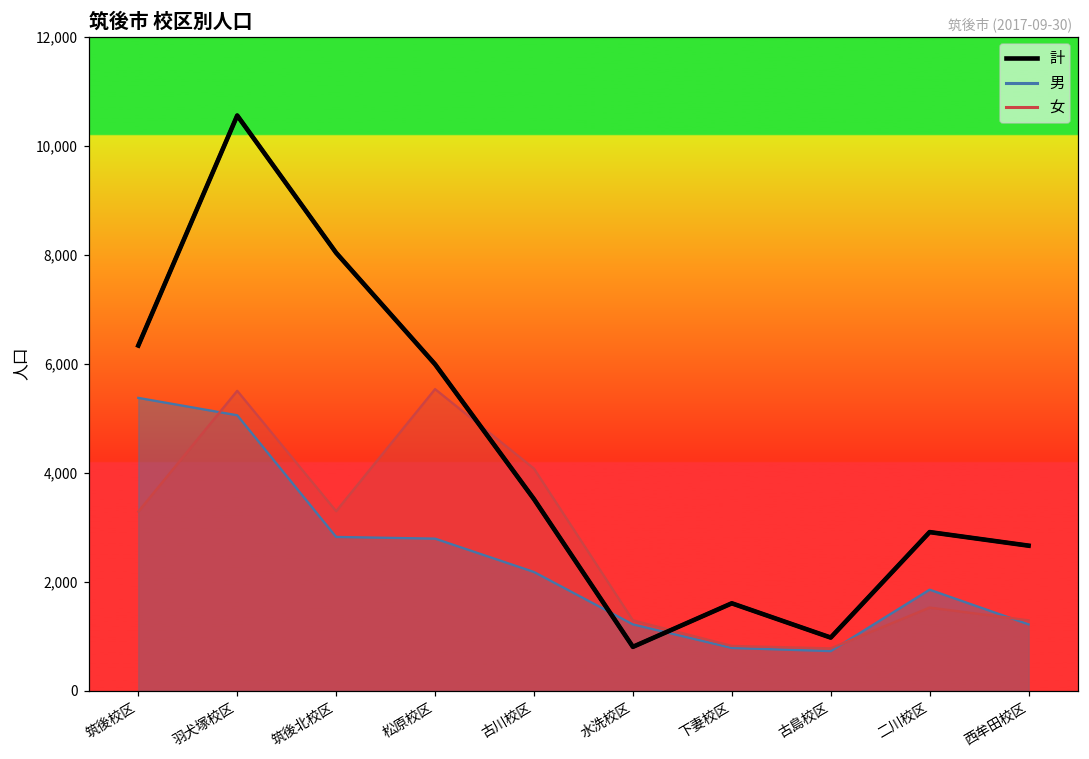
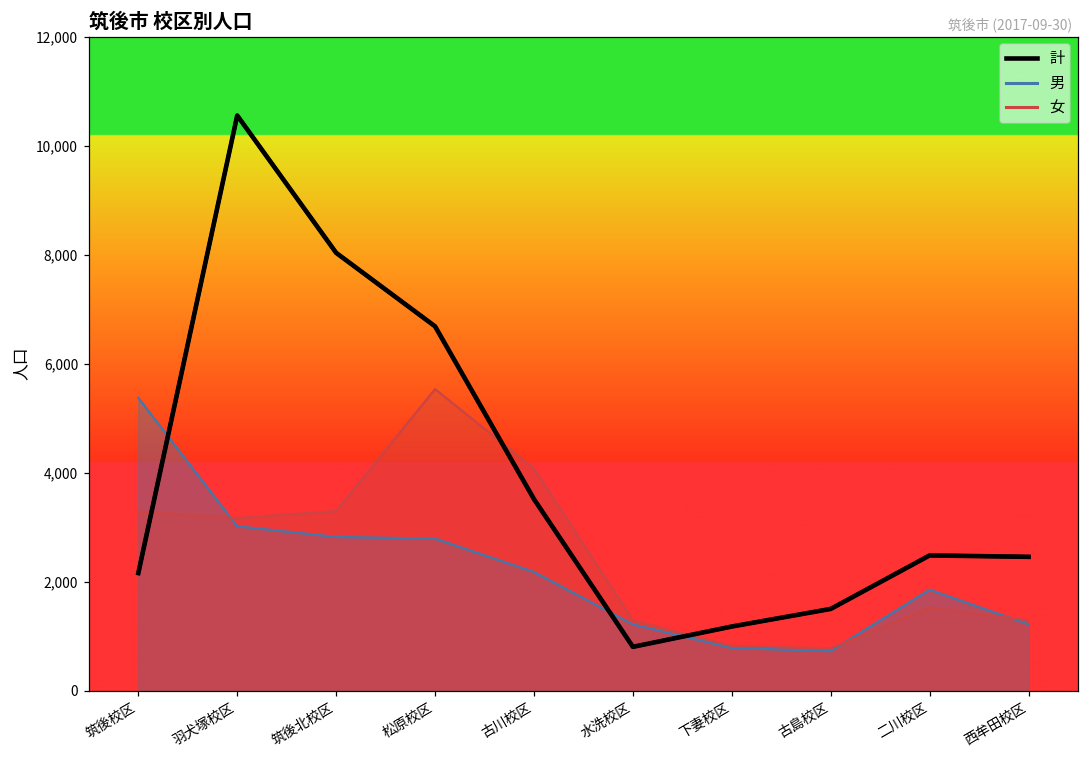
計, 筑後校区: 6,300 -> 2,200
男, 羽犬塚校区: 5,100 -> 3,000
女, 羽犬塚校区: 5,500 -> 3,200
計, 松原校区: 6,000 -> 6,700
計, 下妻校区: 1,600 -> 1,200
計, 古島校区: 1,000 -> 1,500
計, 二川校区: 2,900 -> 2,500
計, 西牟田校区: 2,700 -> 2,500
